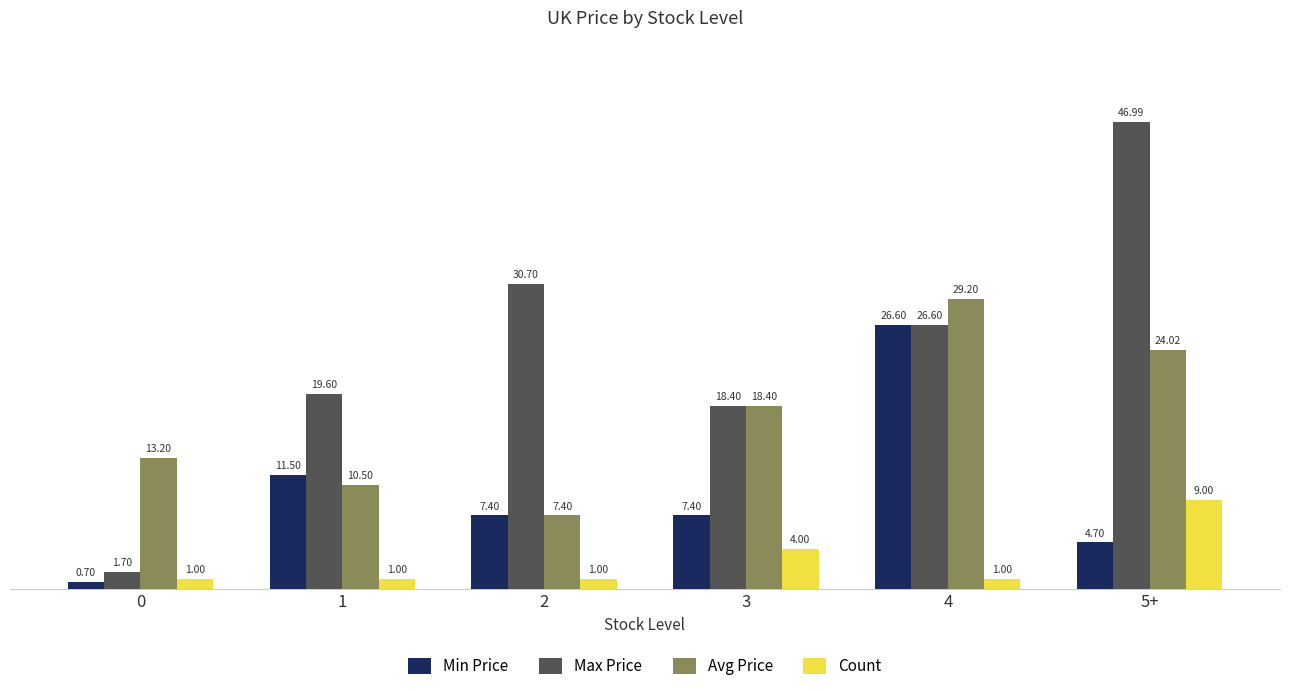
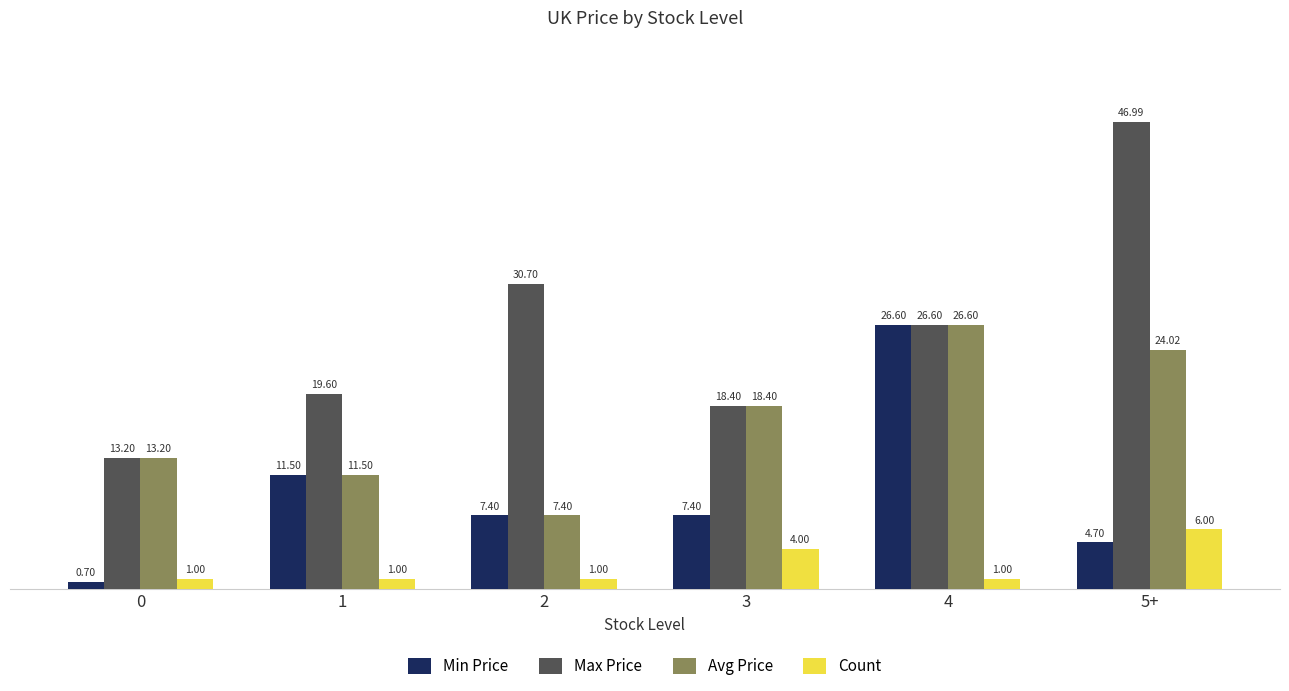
Max Price, 0: 1.70 -> 13.20
Avg Price, 1: 10.50 -> 11.50
Avg Price, 4: 29.20 -> 26.60
Count, 5+: 9.00 -> 6.00
